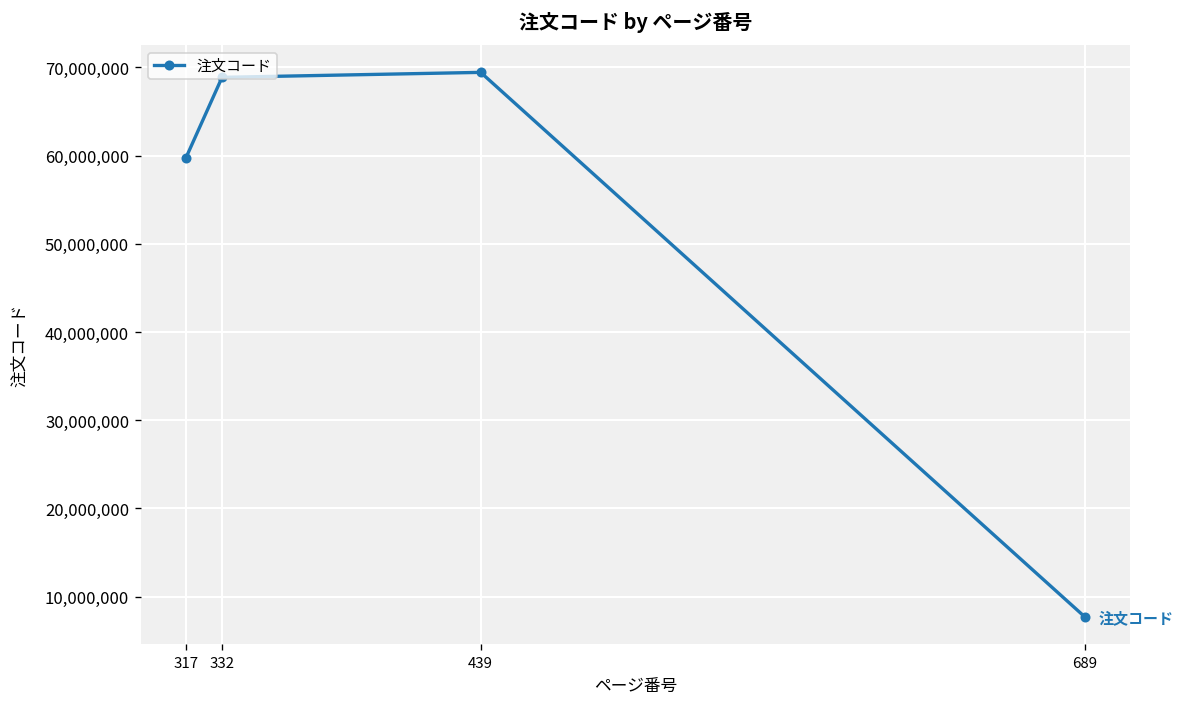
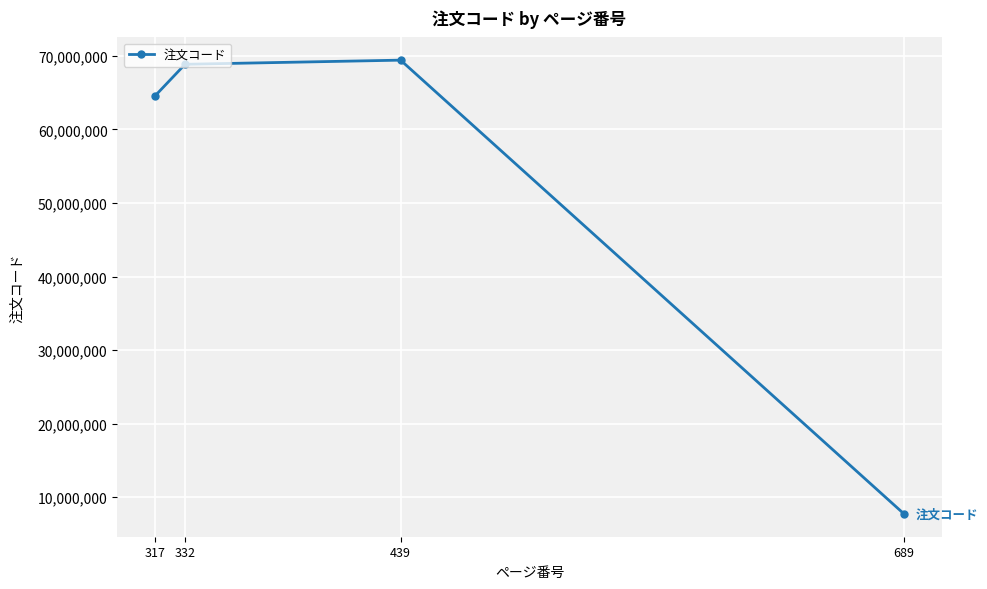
317: 60,000,000 -> 65,000,000
